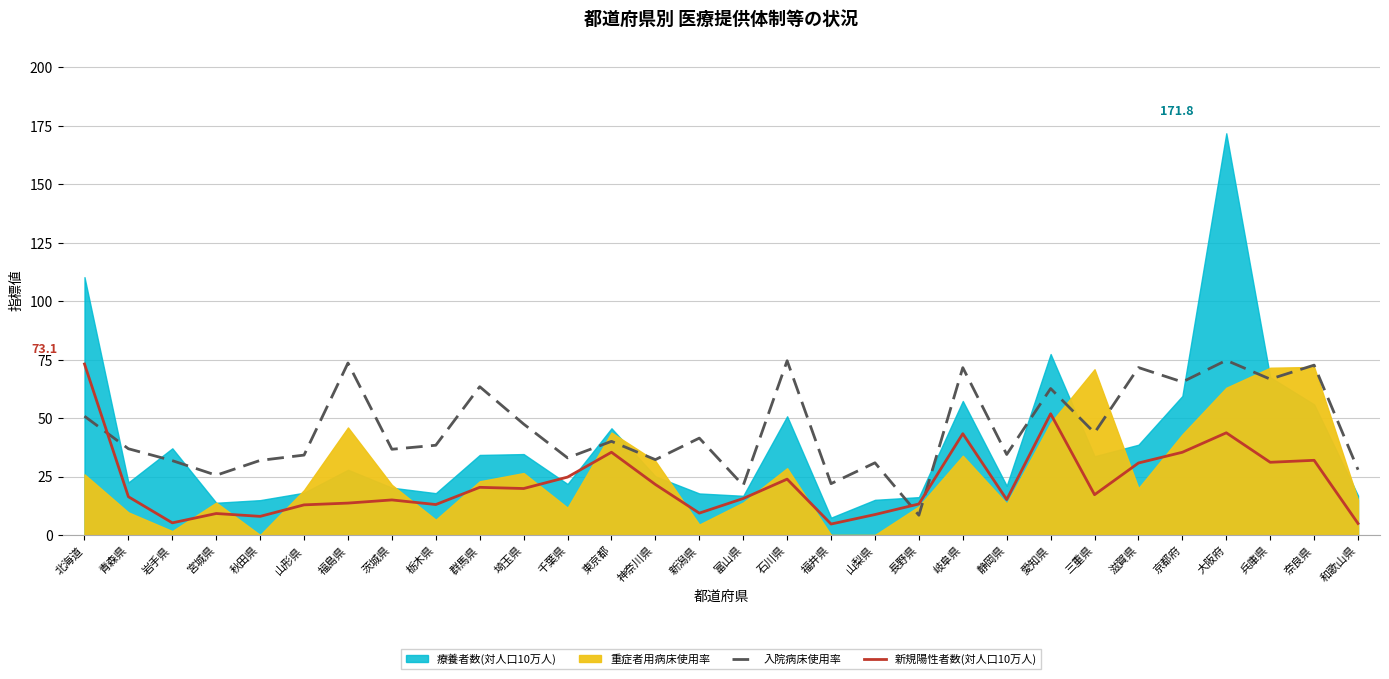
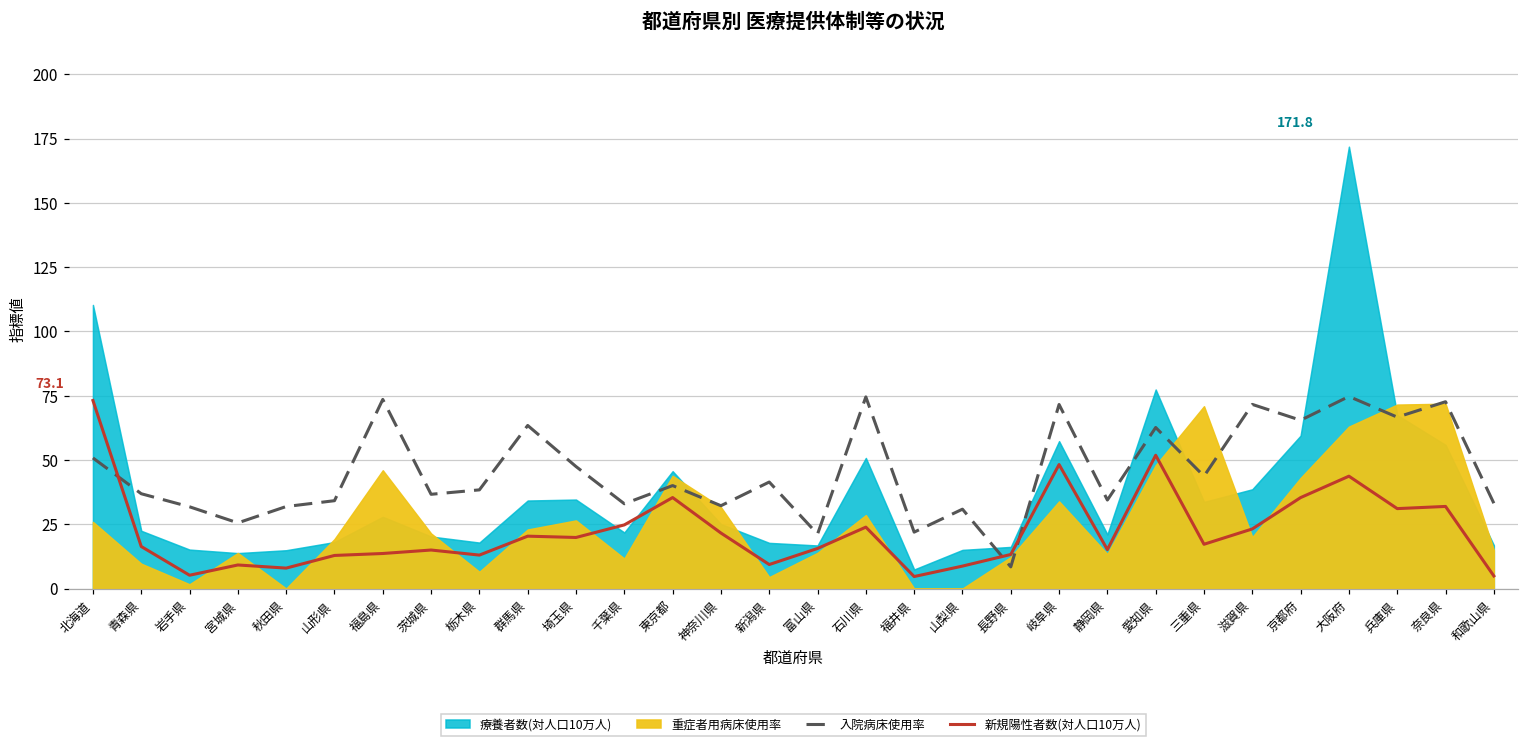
療養者数(対人口10万人), 岩手県: 37 -> 15
新規陽性者数(対人口10万人), 岐阜県: 43 -> 48
新規陽性者数(対人口10万人), 滋賀県: 31 -> 23
入院病床使用率, 和歌山県: 28 -> 33
